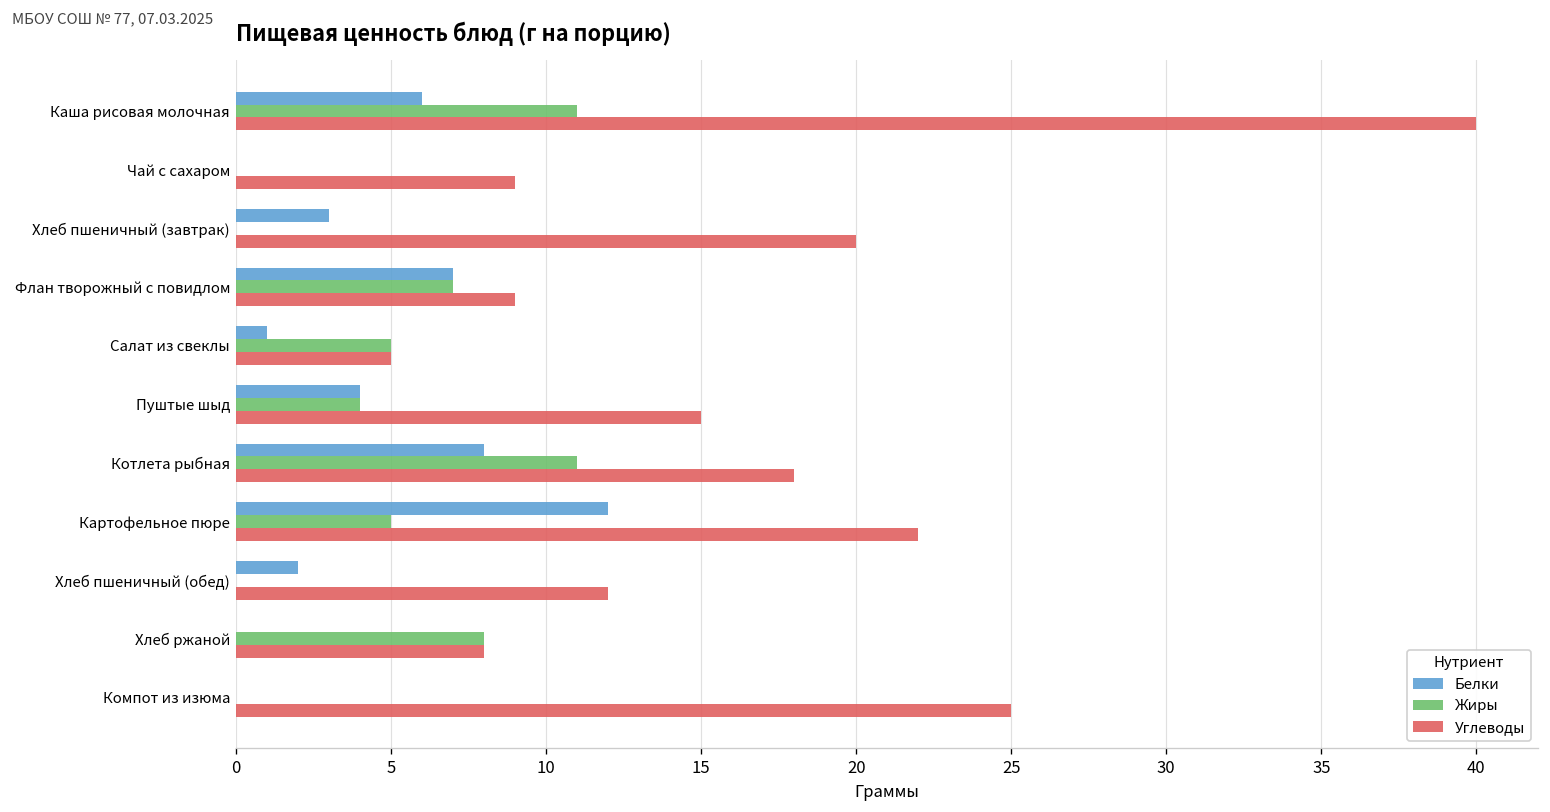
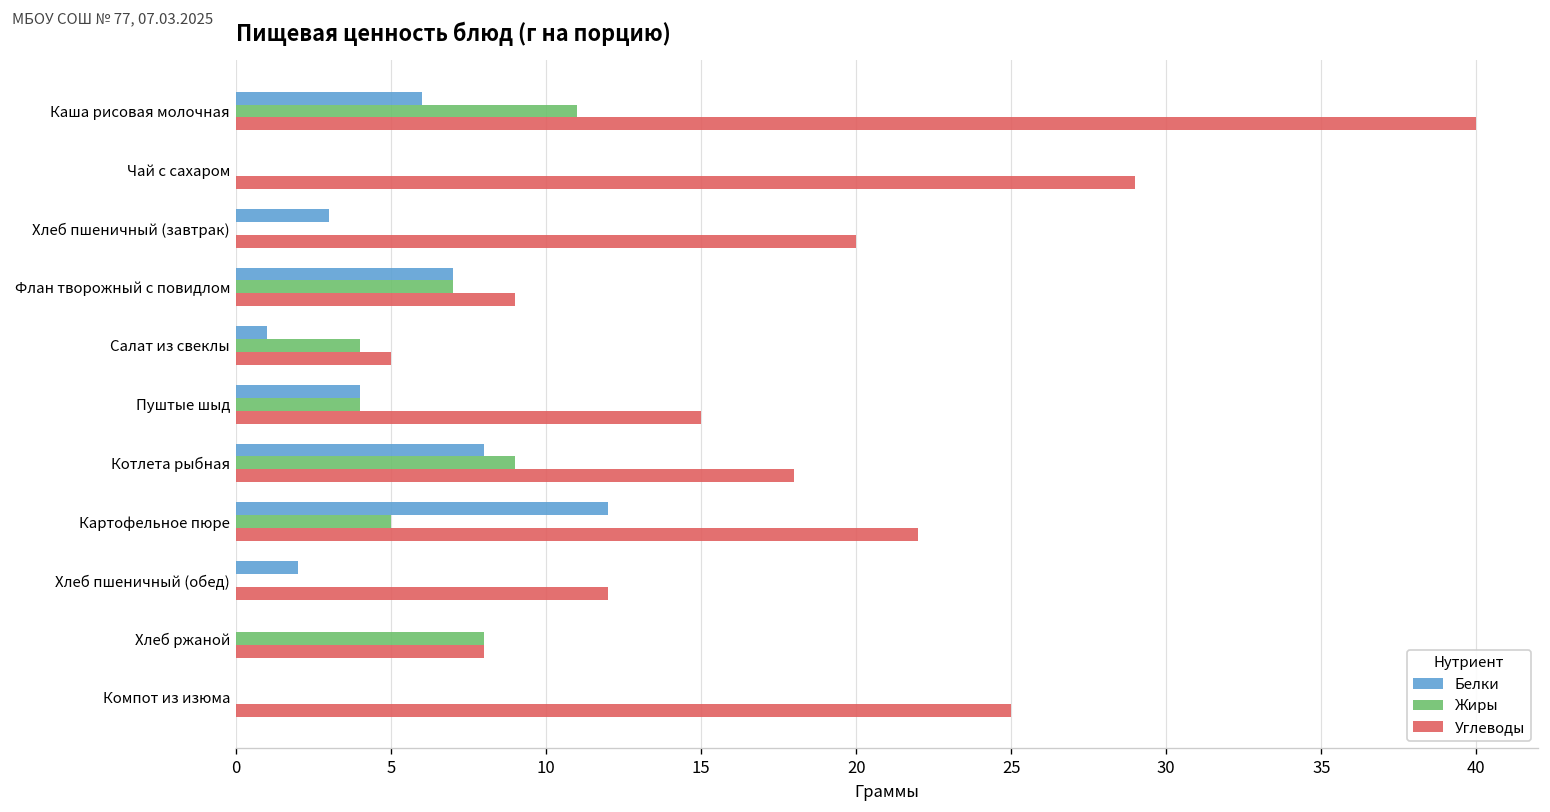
Углеводы, Чай с сахаром: 9 -> 29
Жиры, Салат из свеклы: 5 -> 4
Жиры, Котлета рыбная: 11 -> 9
